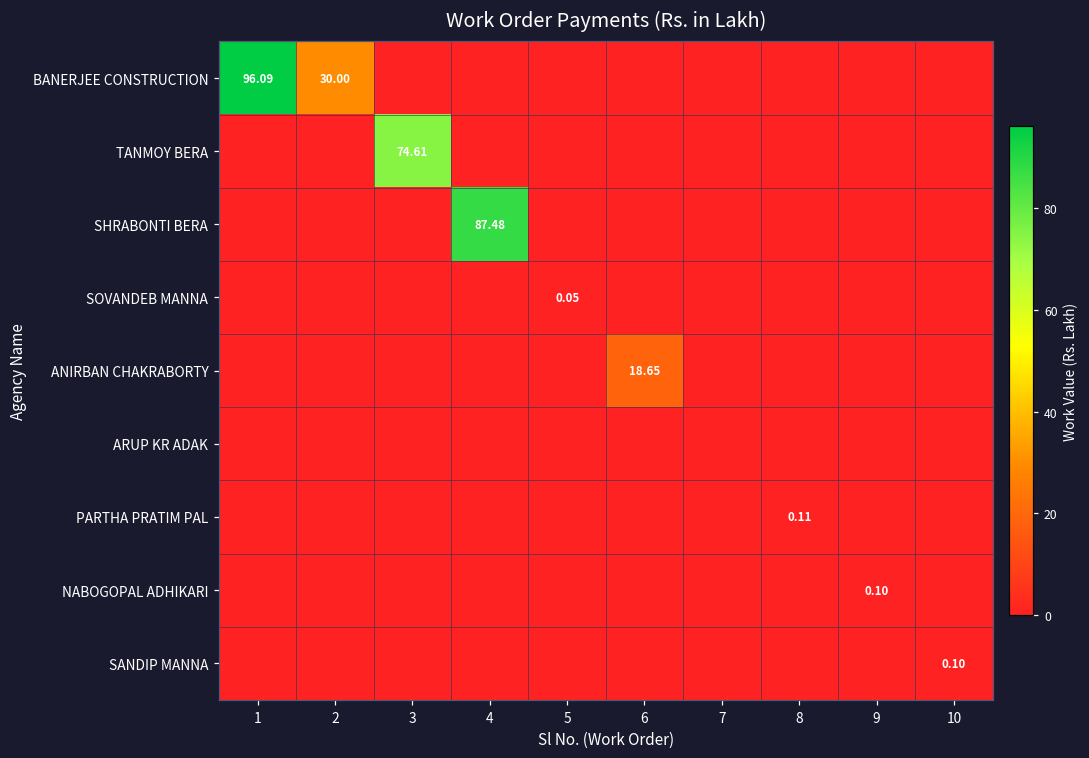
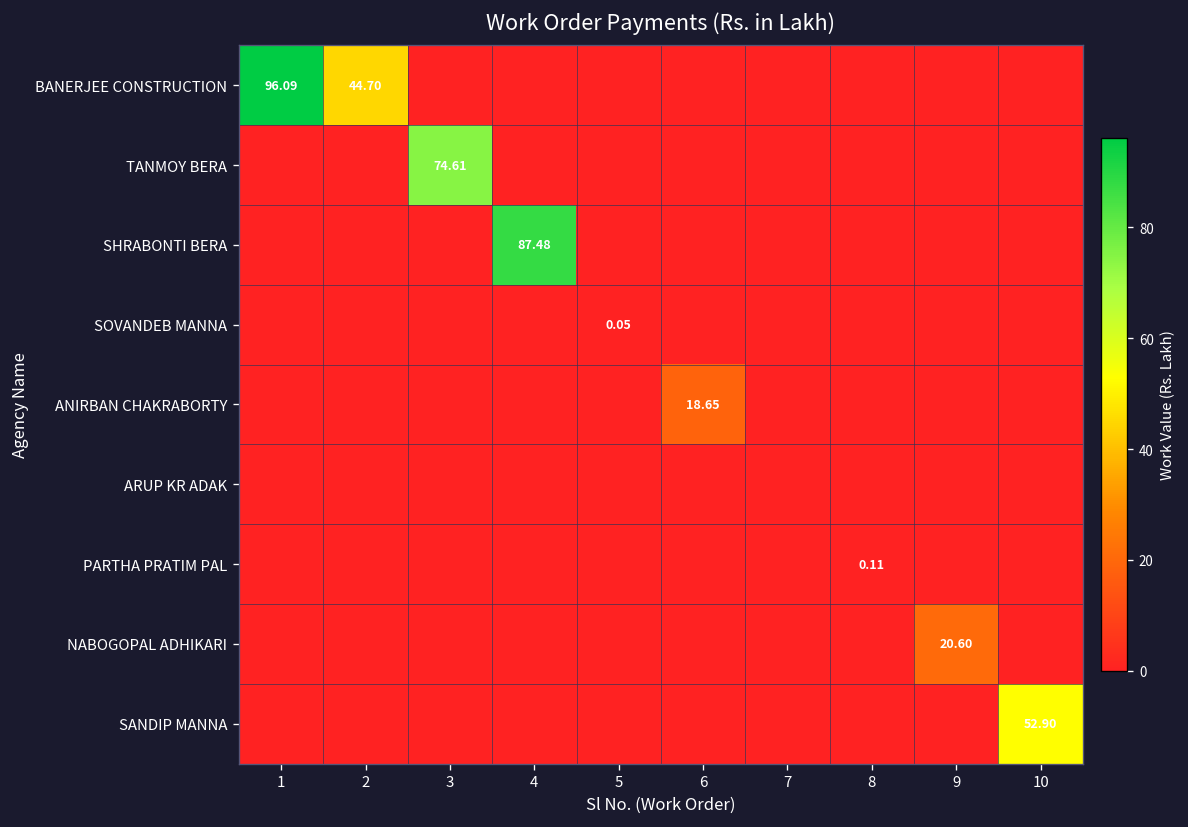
BANERJEE CONSTRUCTION, 2: 30.00 -> 44.70
NABOGOPAL ADHIKARI, 9: 0.10 -> 20.60
SANDIP MANNA, 10: 0.10 -> 52.90
